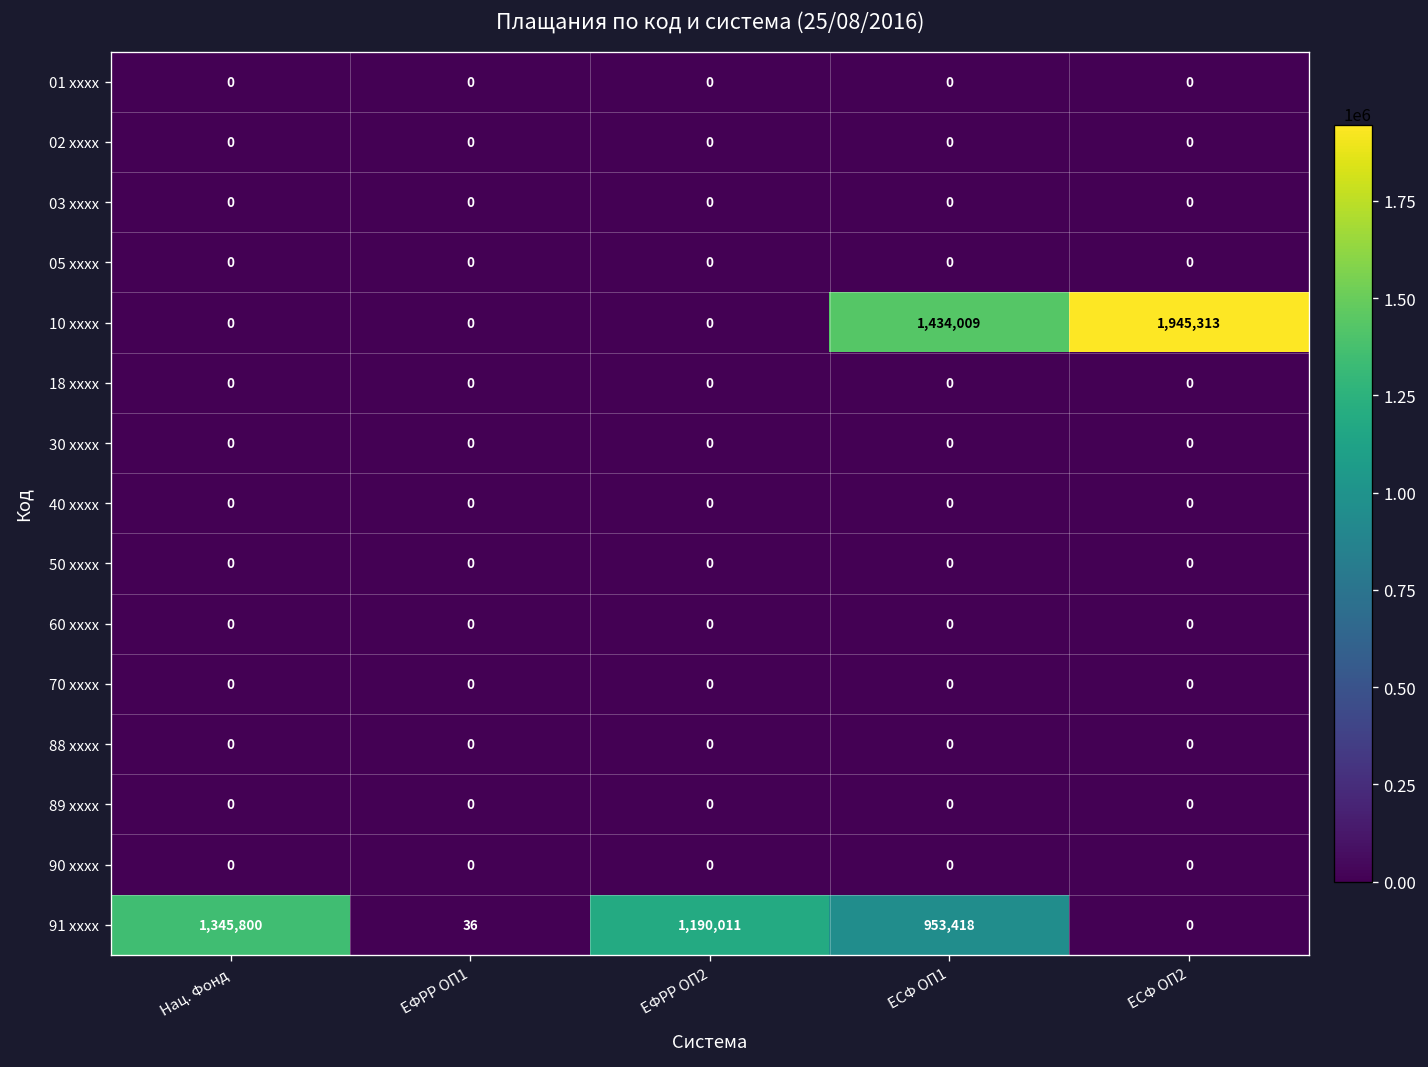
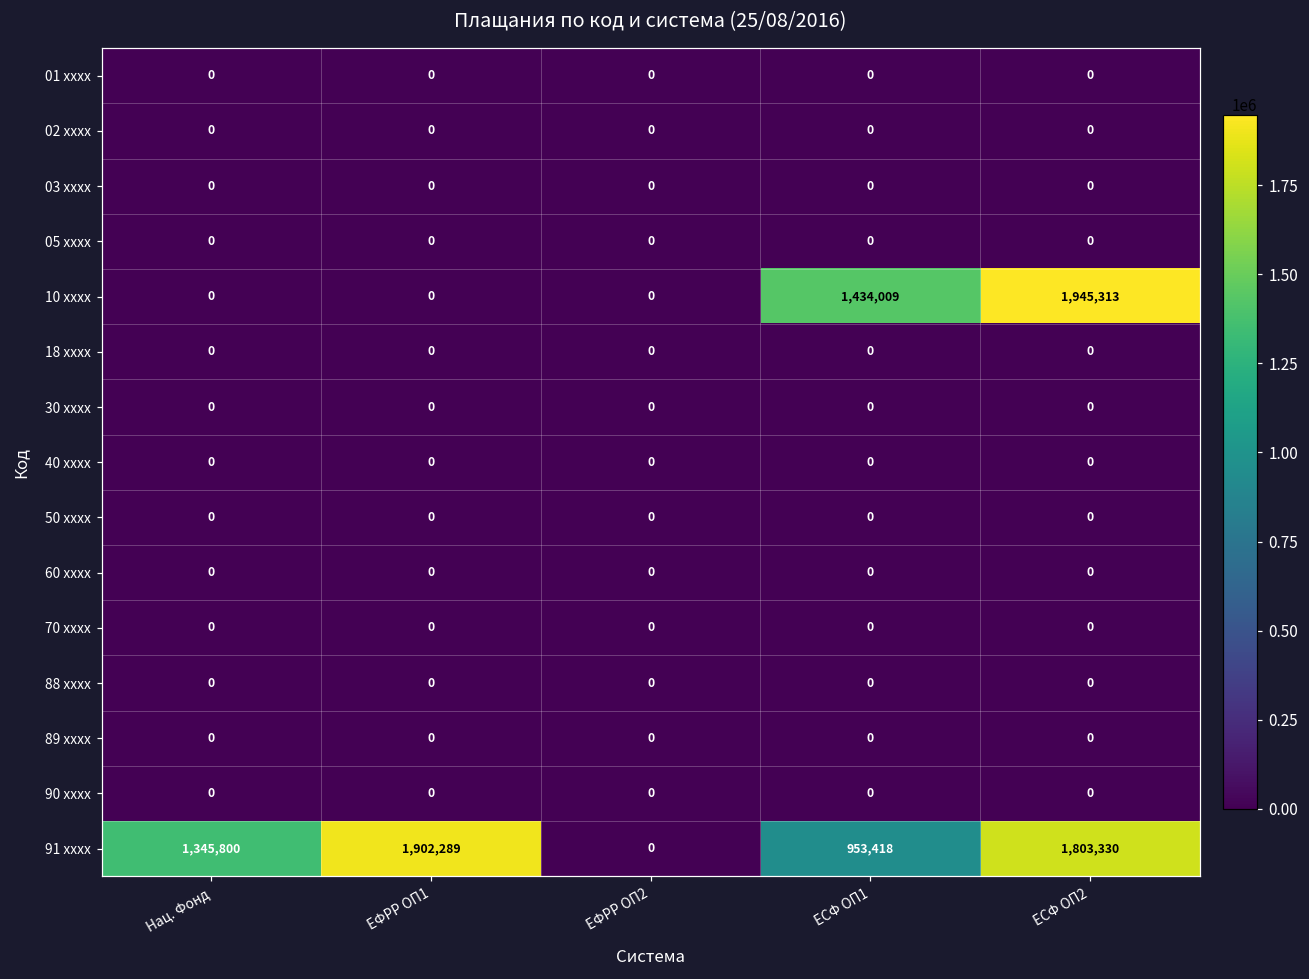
91 xxxx, ЕФРР ОП1: 36 -> 1,902,289
91 xxxx, ЕФРР ОП2: 1,190,011 -> 0
91 xxxx, ЕСФ ОП2: 0 -> 1,803,330
